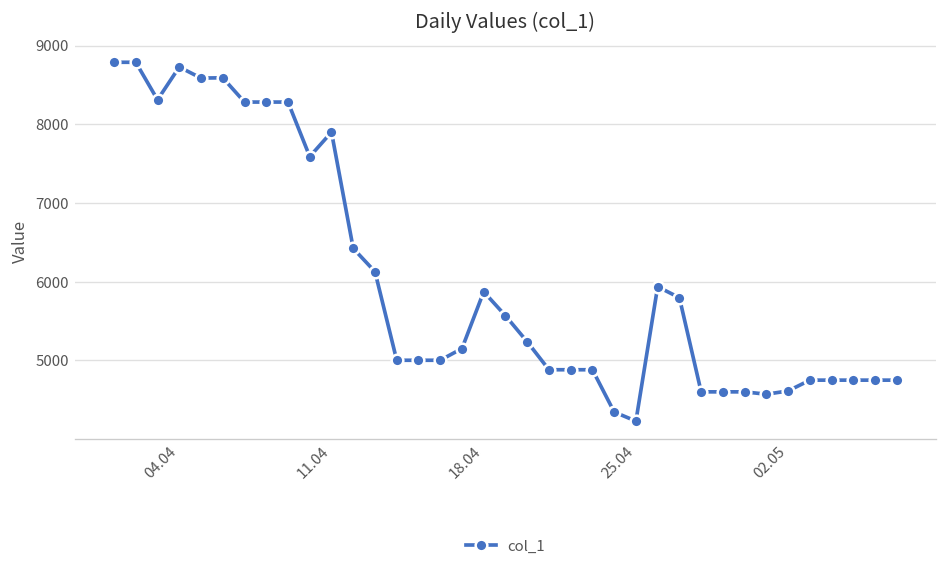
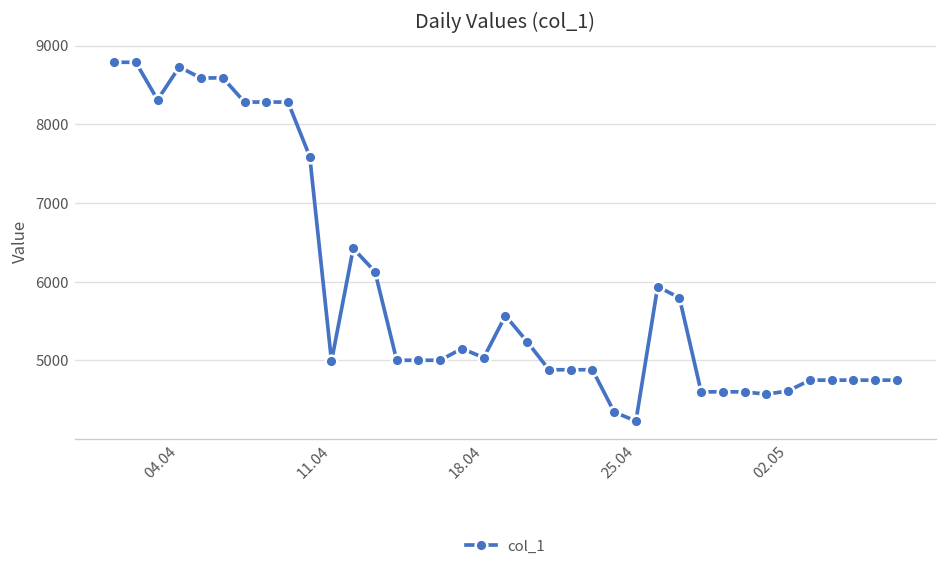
11.04: 7900 -> 5000
18.04: 5900 -> 5000
